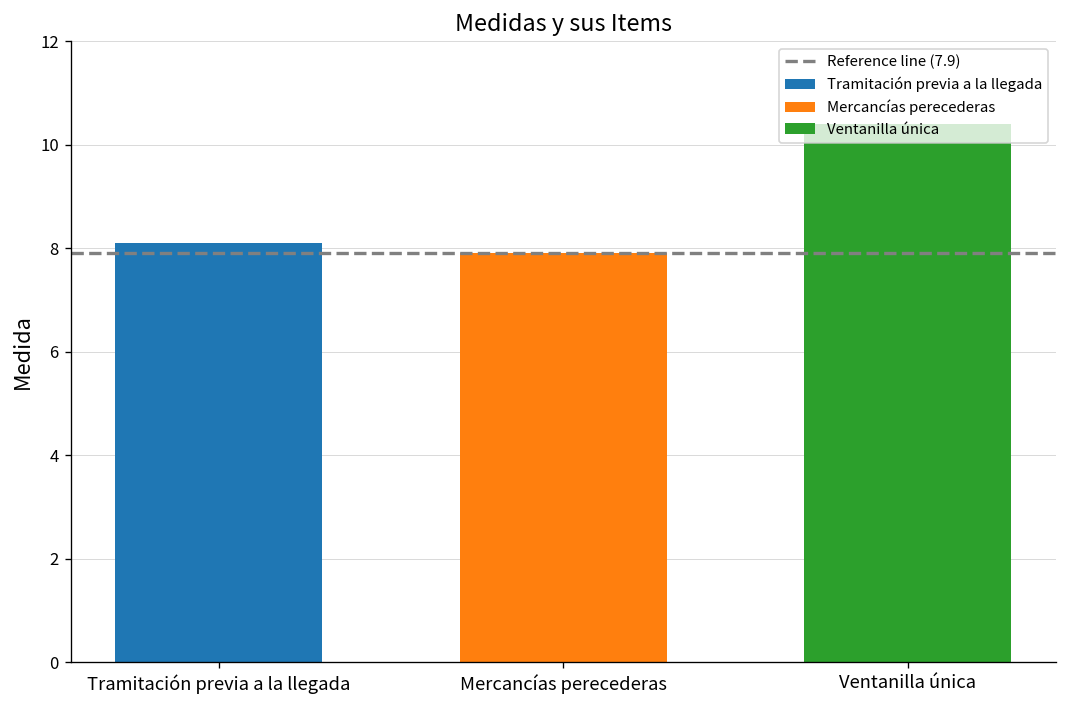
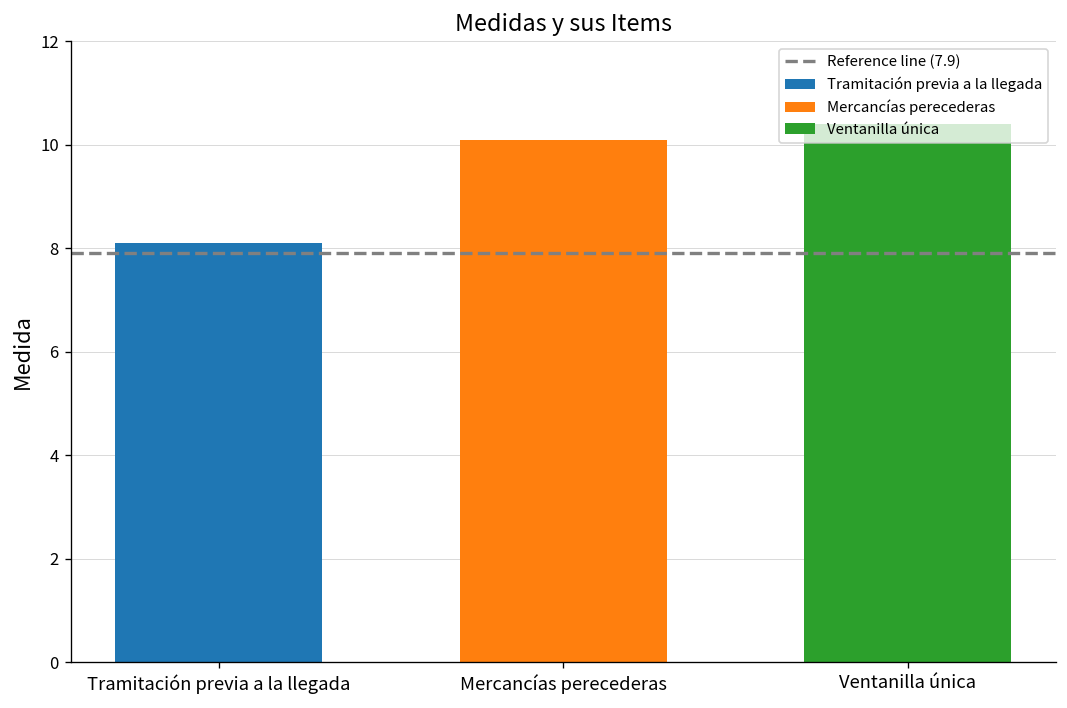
Mercancías perecederas: 7.9 -> 10.1
